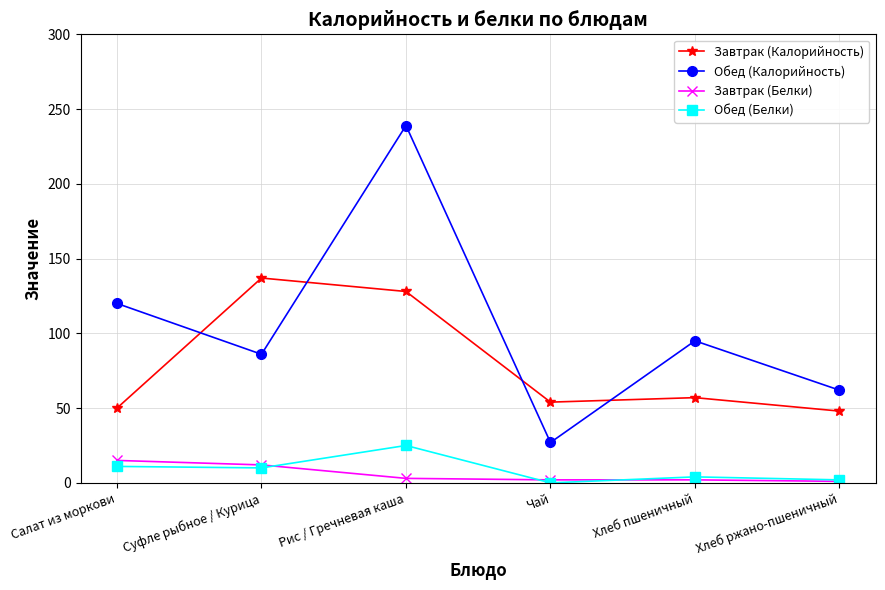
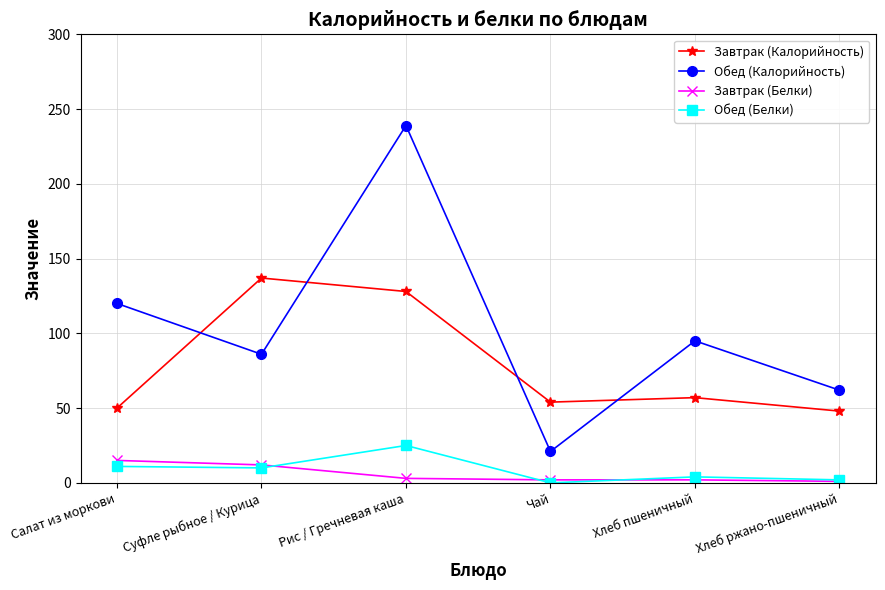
Обед (Калорийность), Чай: 27 -> 21
